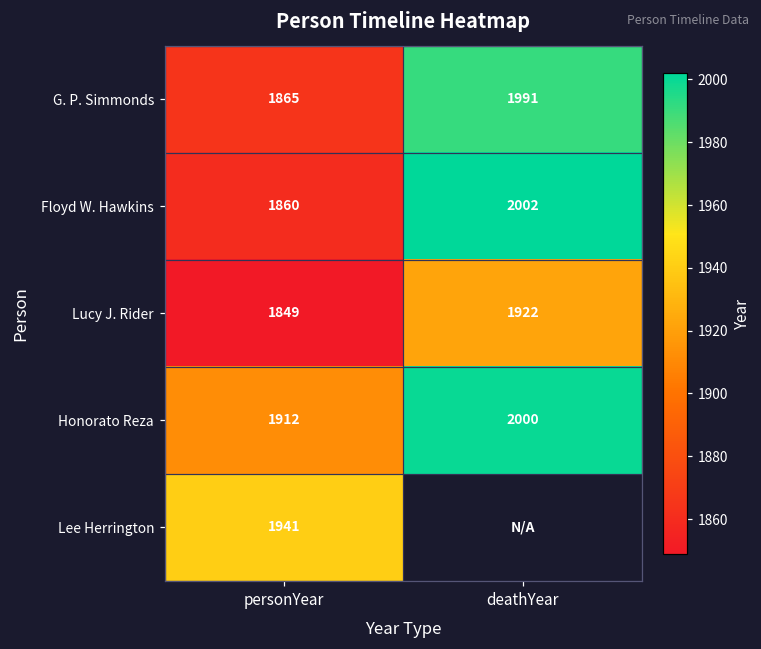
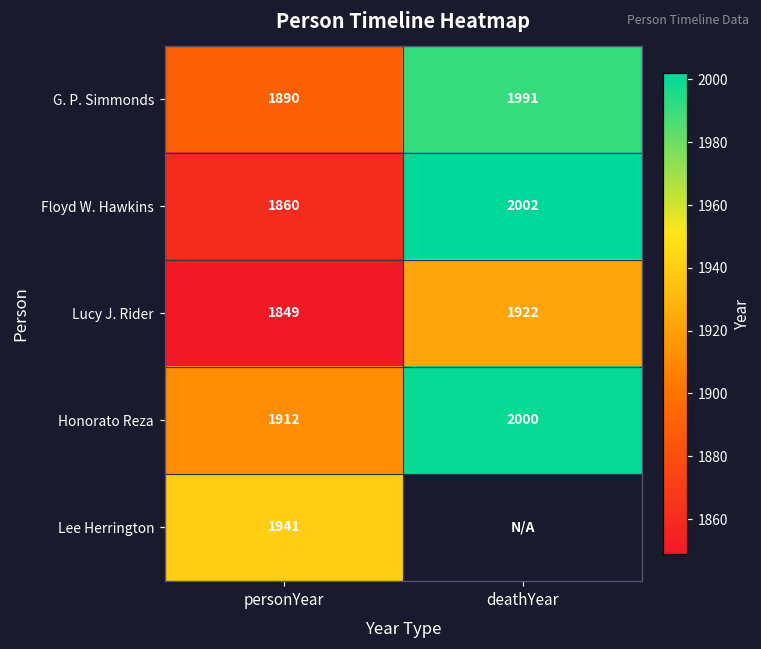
G. P. Simmonds, personYear: 1865 -> 1890
